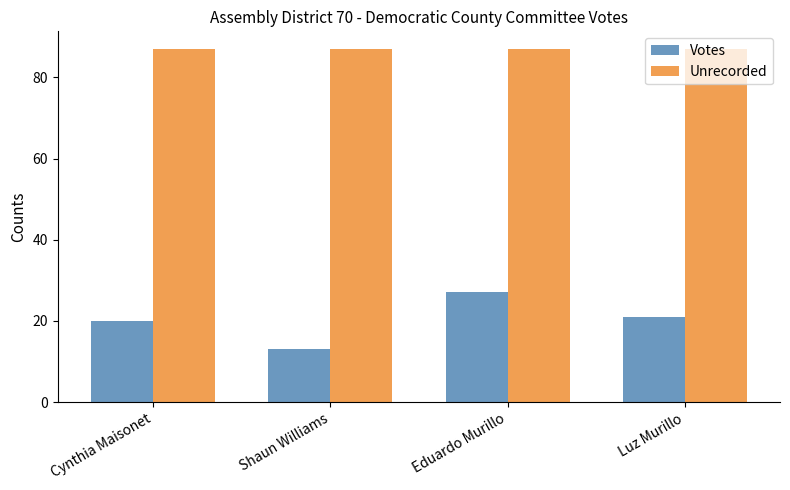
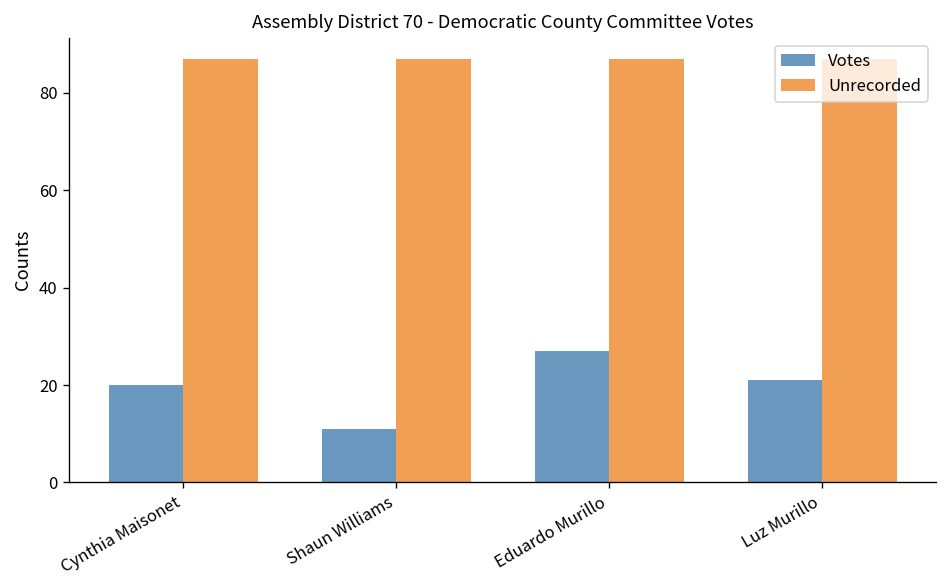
Votes, Shaun Williams: 13 -> 11
